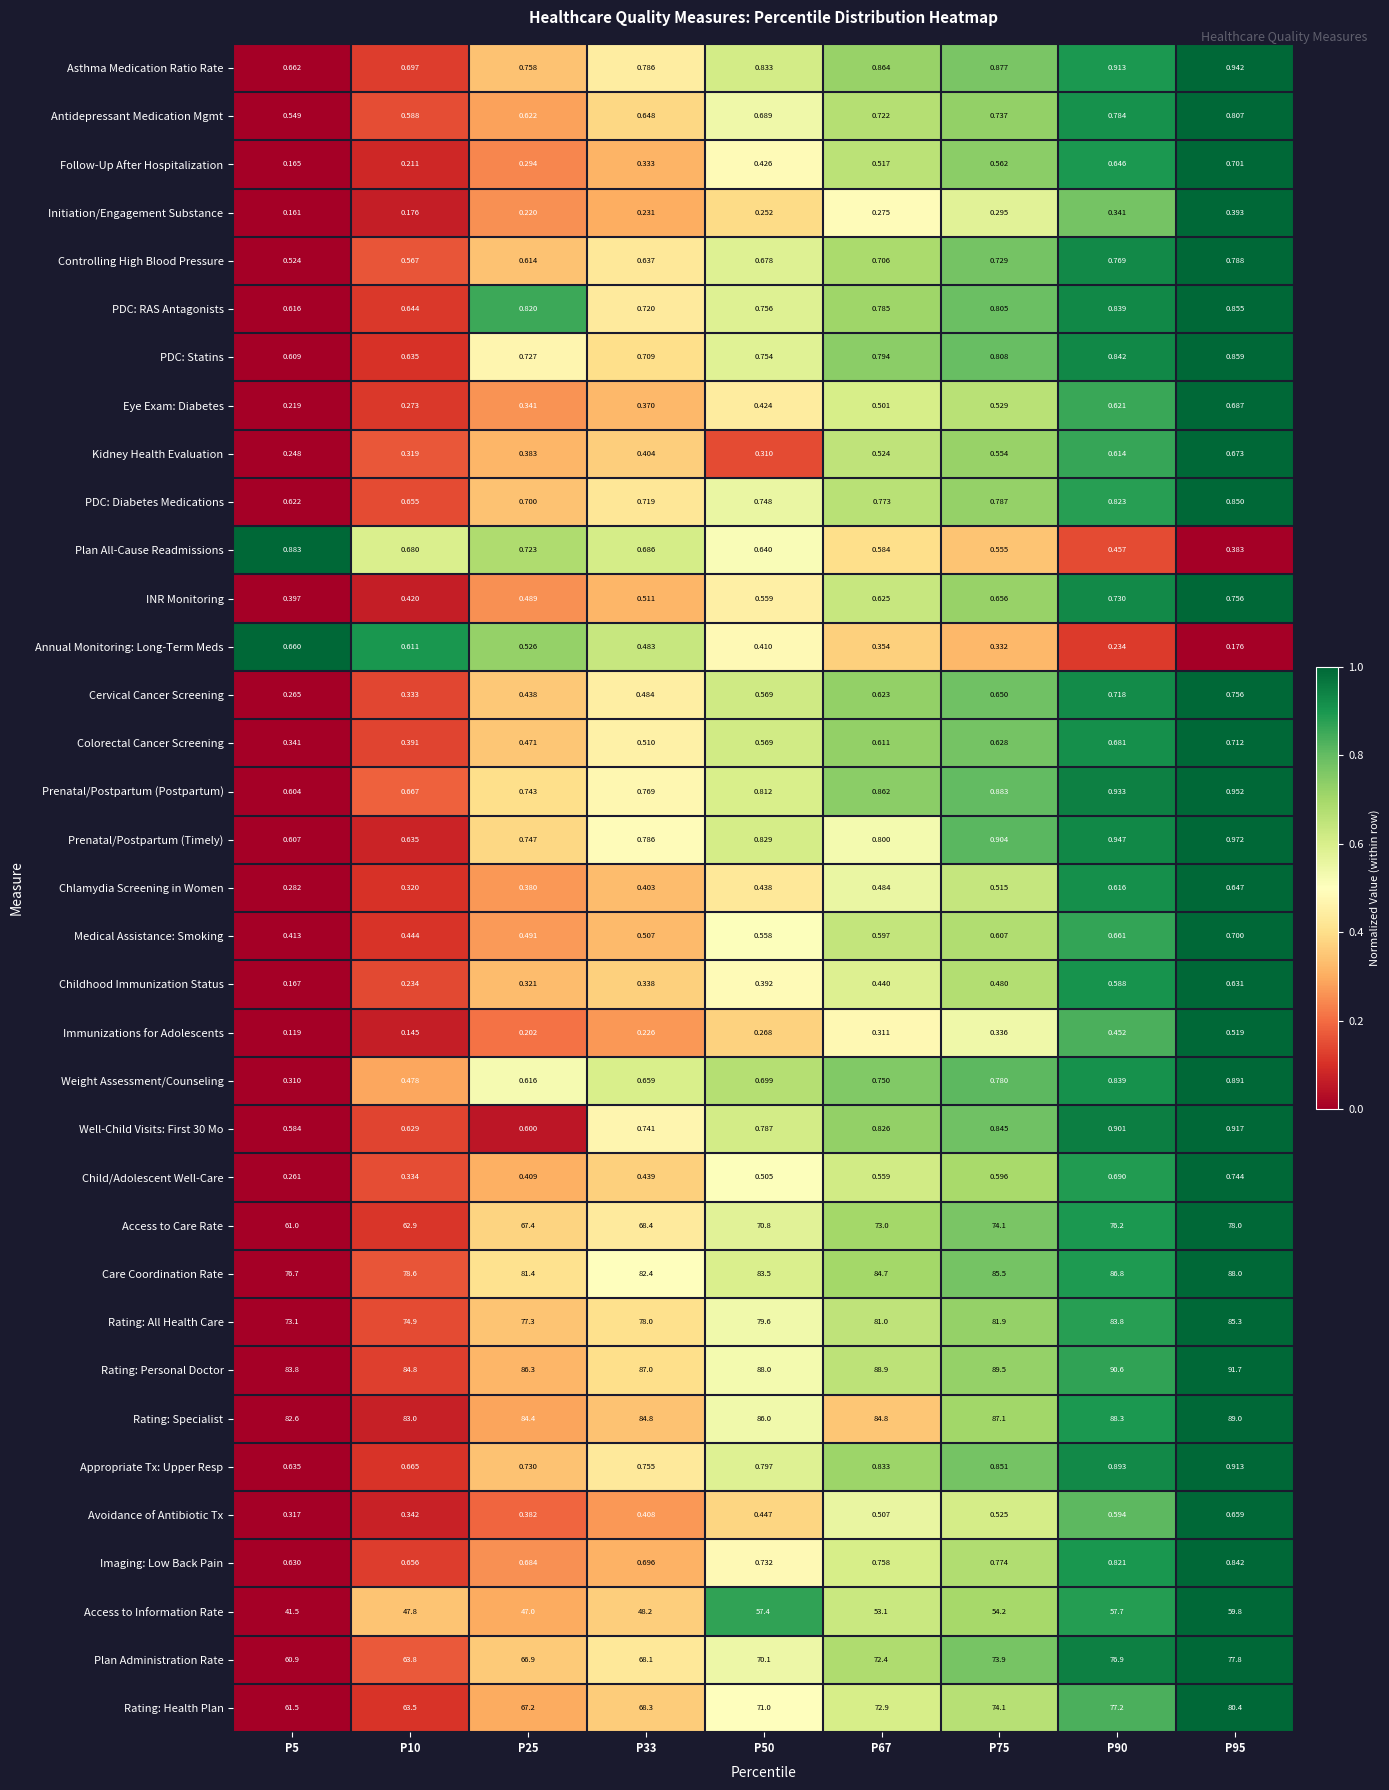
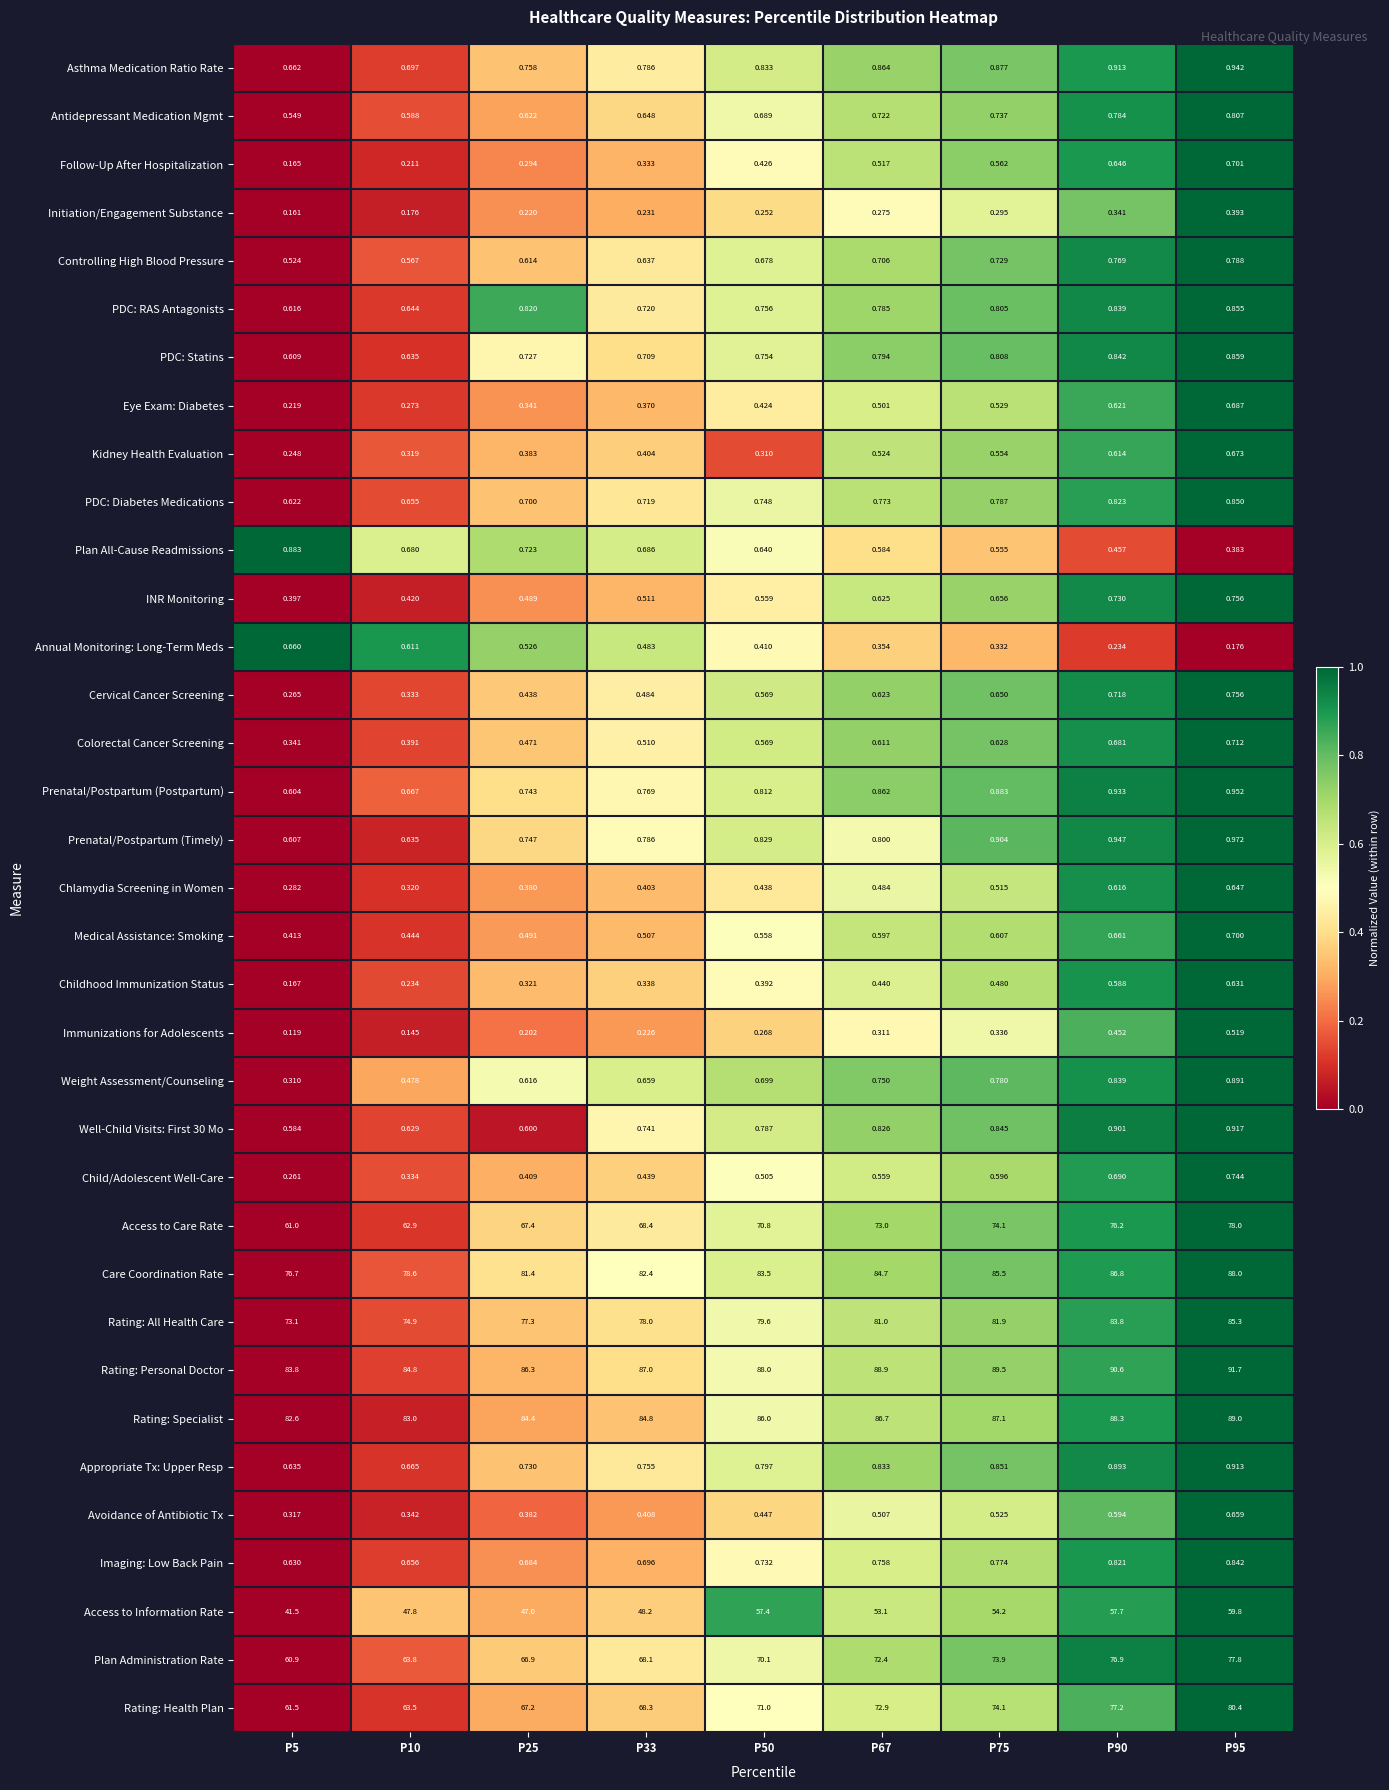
Rating: Specialist, P67: 84.8 -> 86.7
